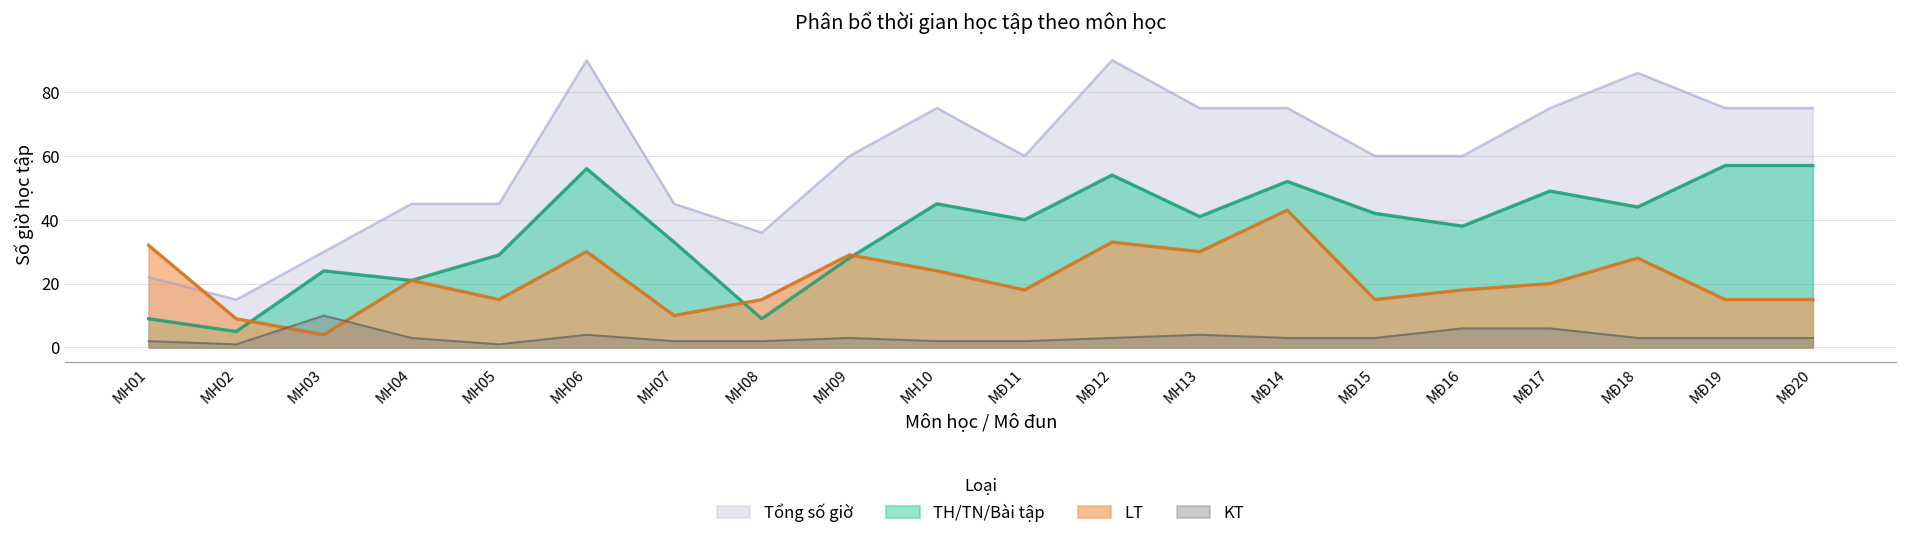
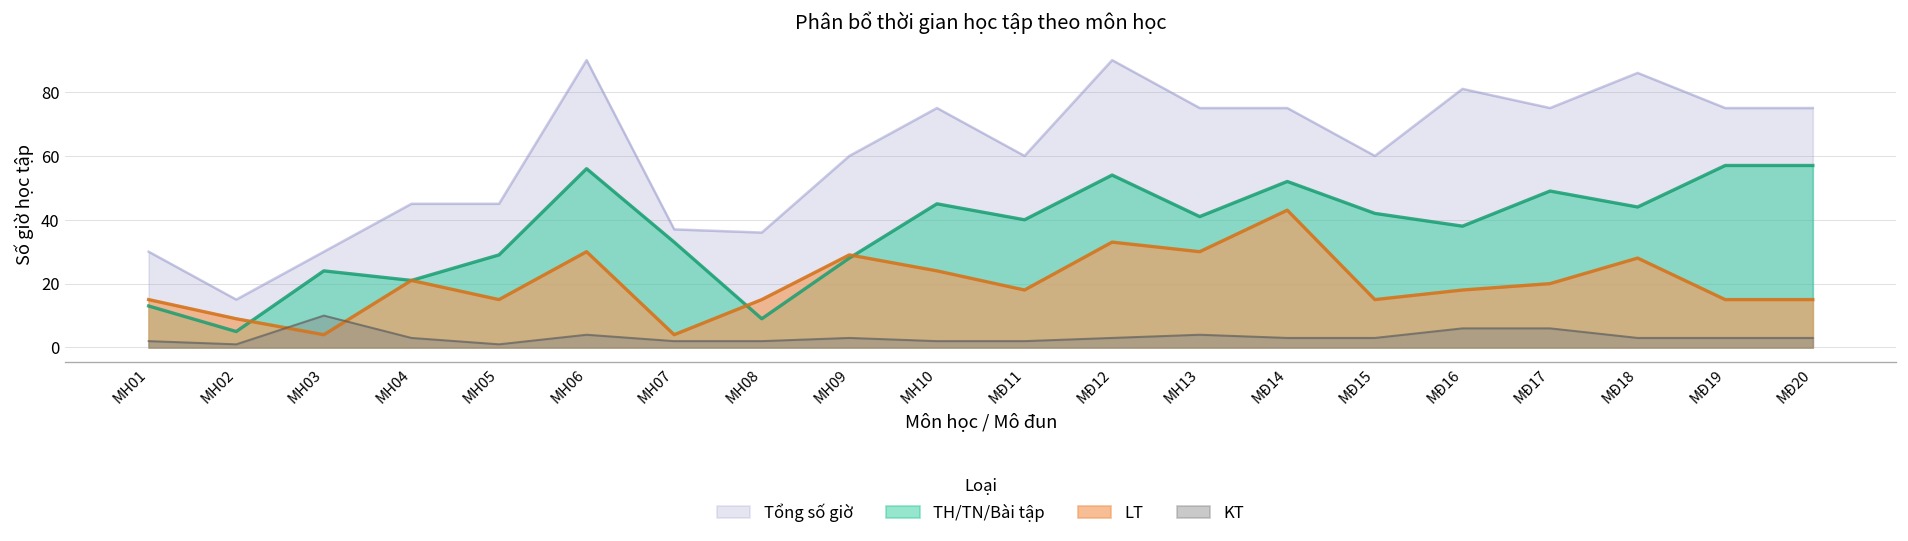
Tổng số giờ, MH01: 22 -> 30
TH/TN/Bài tập, MH01: 9 -> 13
LT, MH01: 32 -> 15
Tổng số giờ, MH07: 45 -> 37
LT, MH07: 10 -> 4
Tổng số giờ, MĐ16: 60 -> 81
